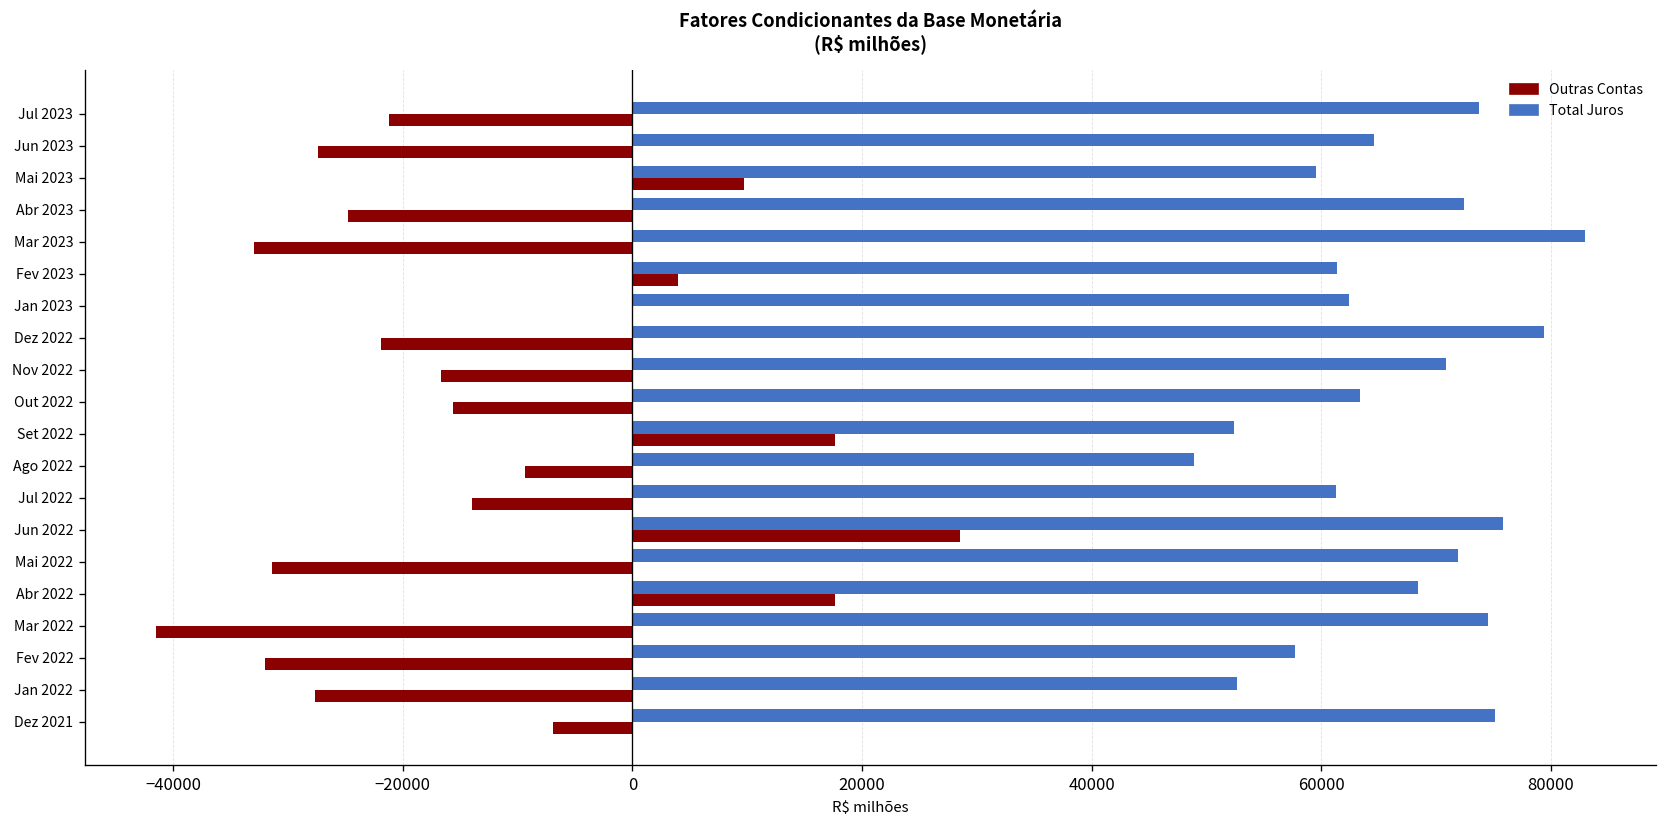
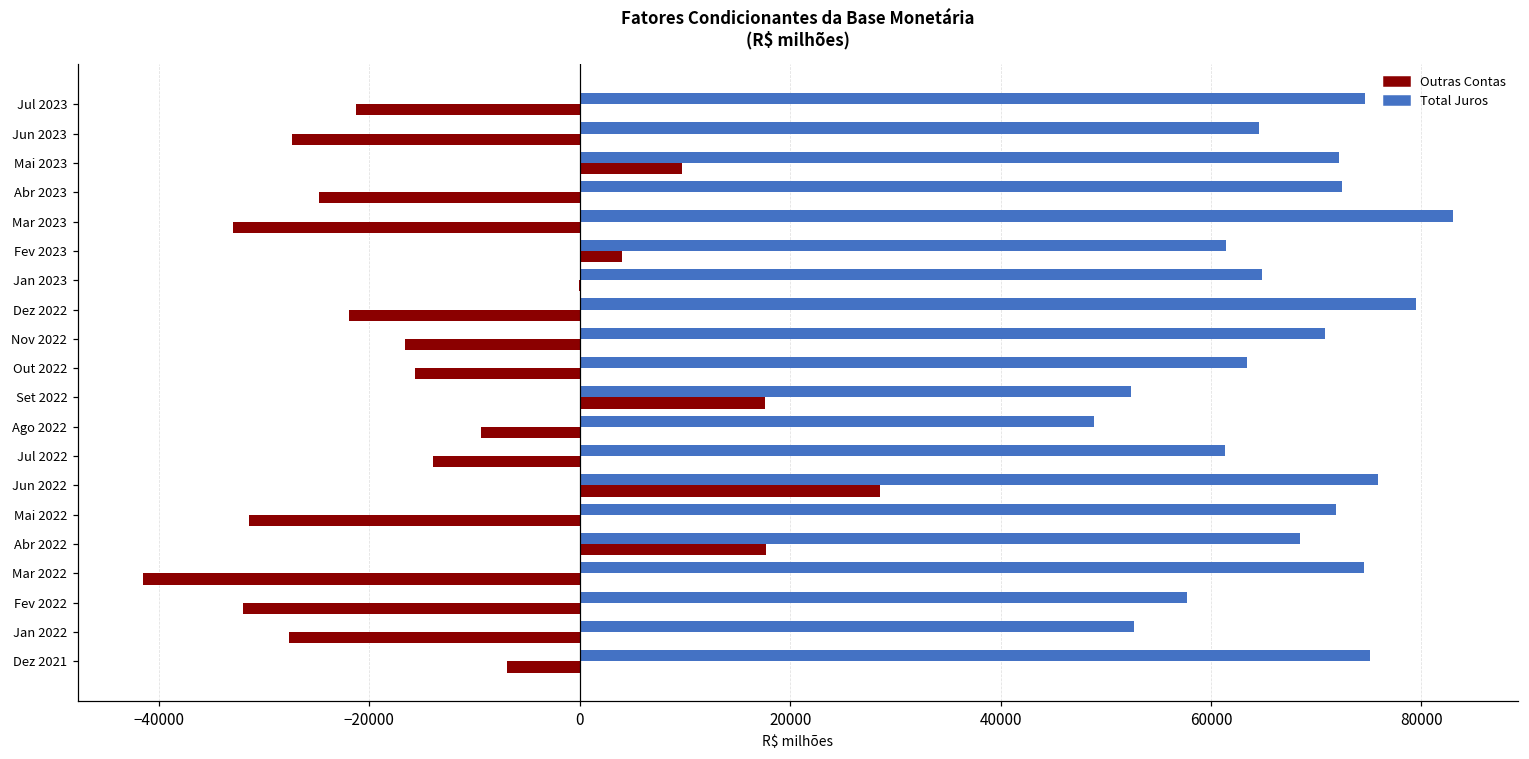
Total Juros, Jul 2023: 74000 -> 75000
Total Juros, Mai 2023: 60000 -> 72000
Total Juros, Jan 2023: 62000 -> 65000
